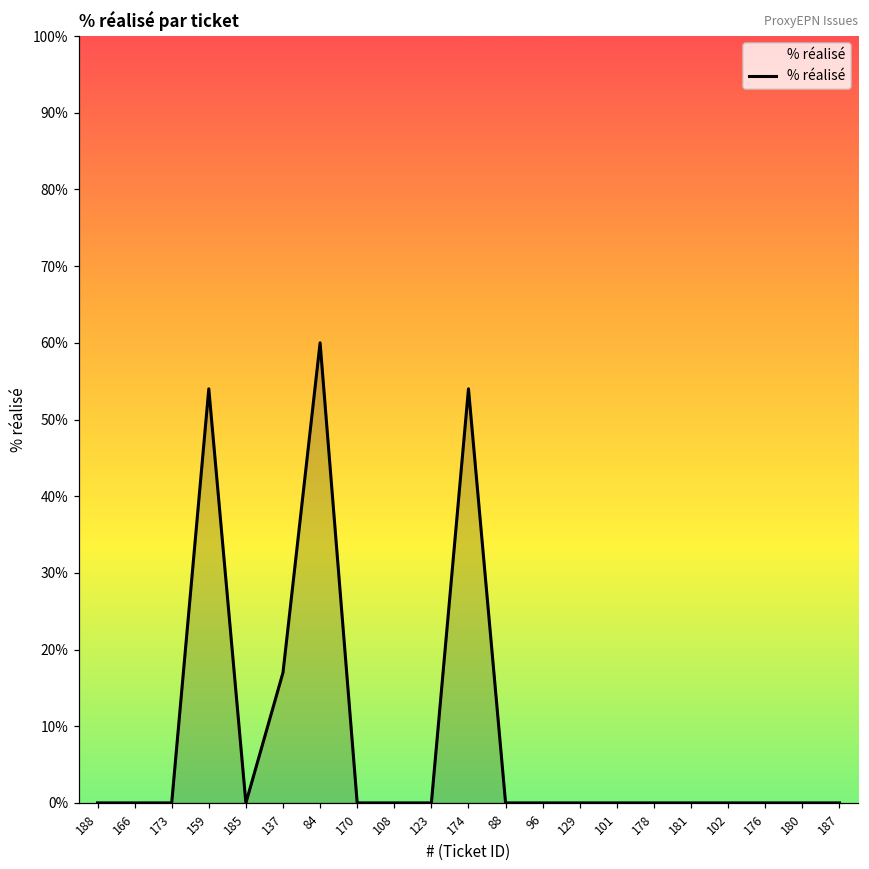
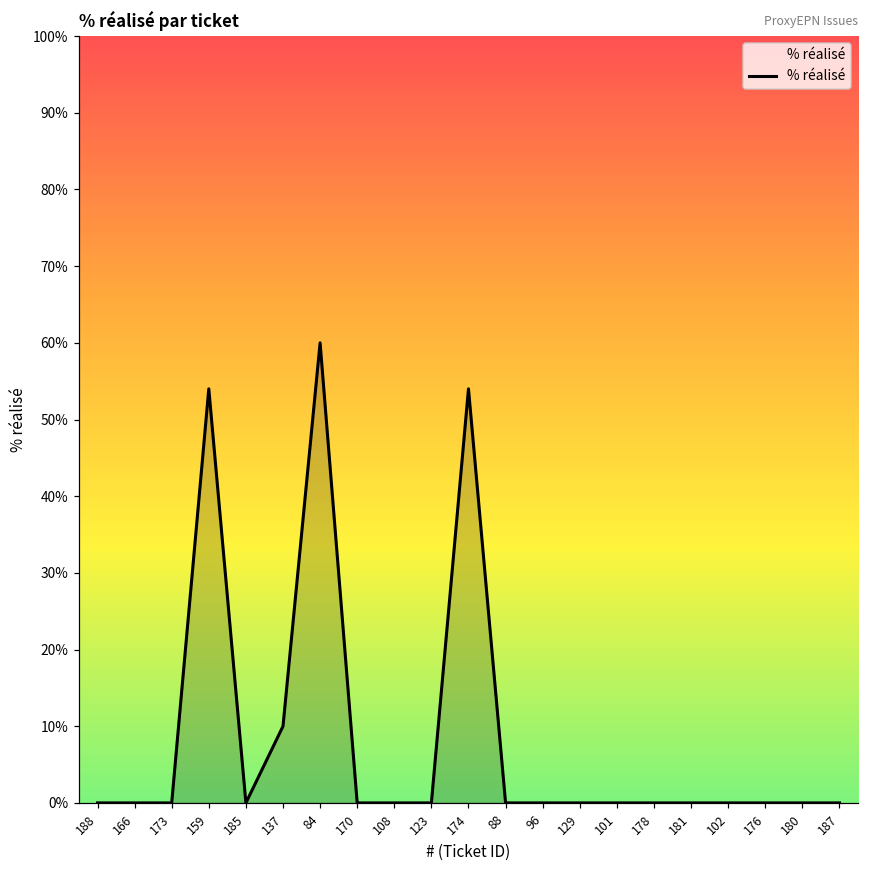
137: 17% -> 10%
